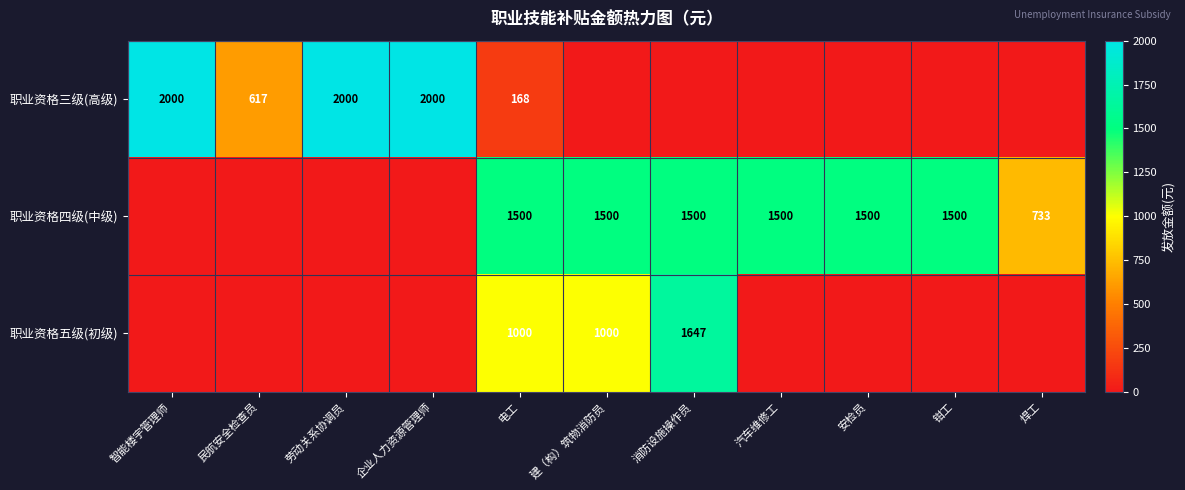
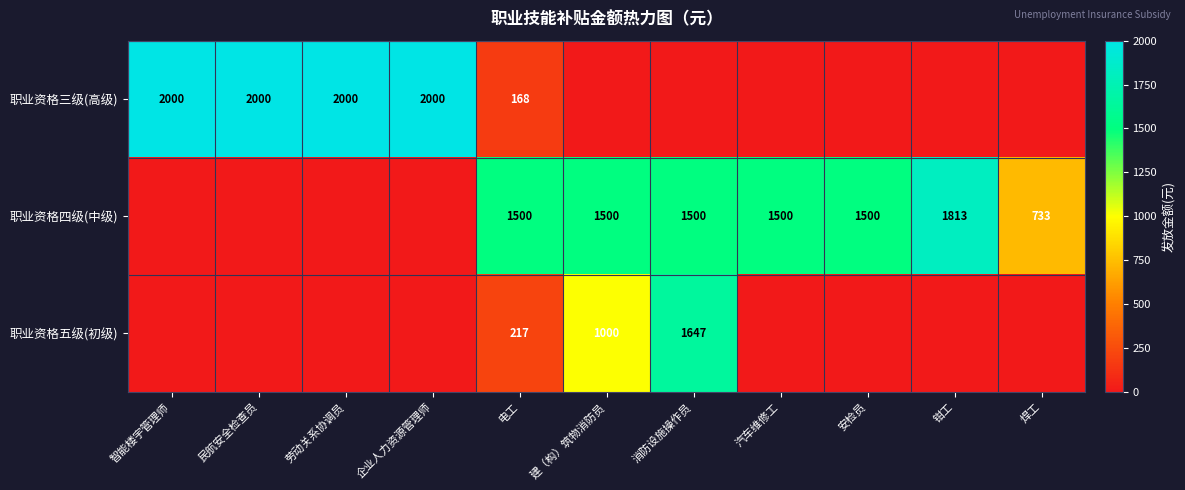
职业资格三级(高级), 民航安全检查员: 617 -> 2000
职业资格四级(中级), 钳工: 1500 -> 1813
职业资格五级(初级), 电工: 1000 -> 217
